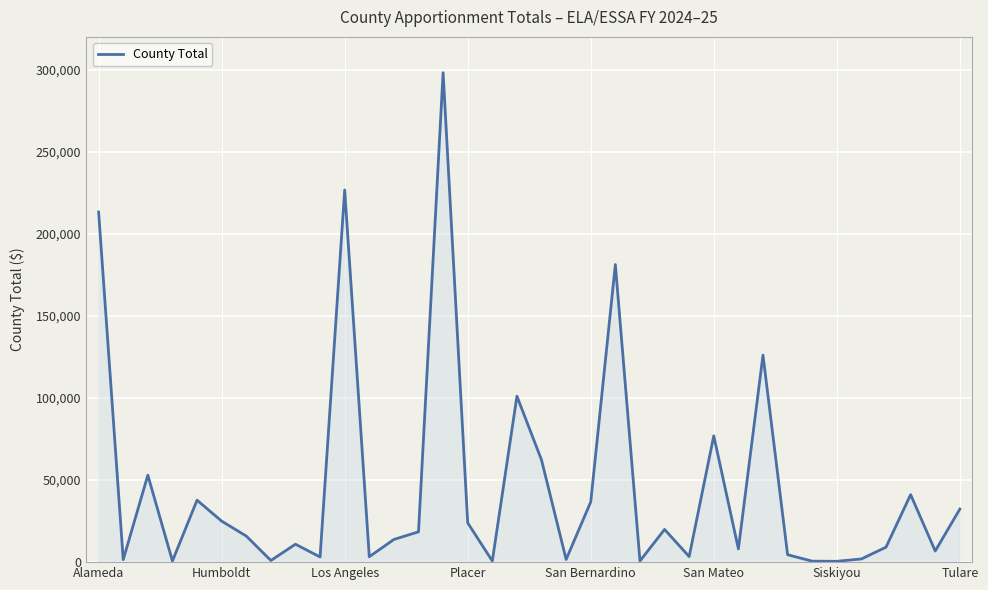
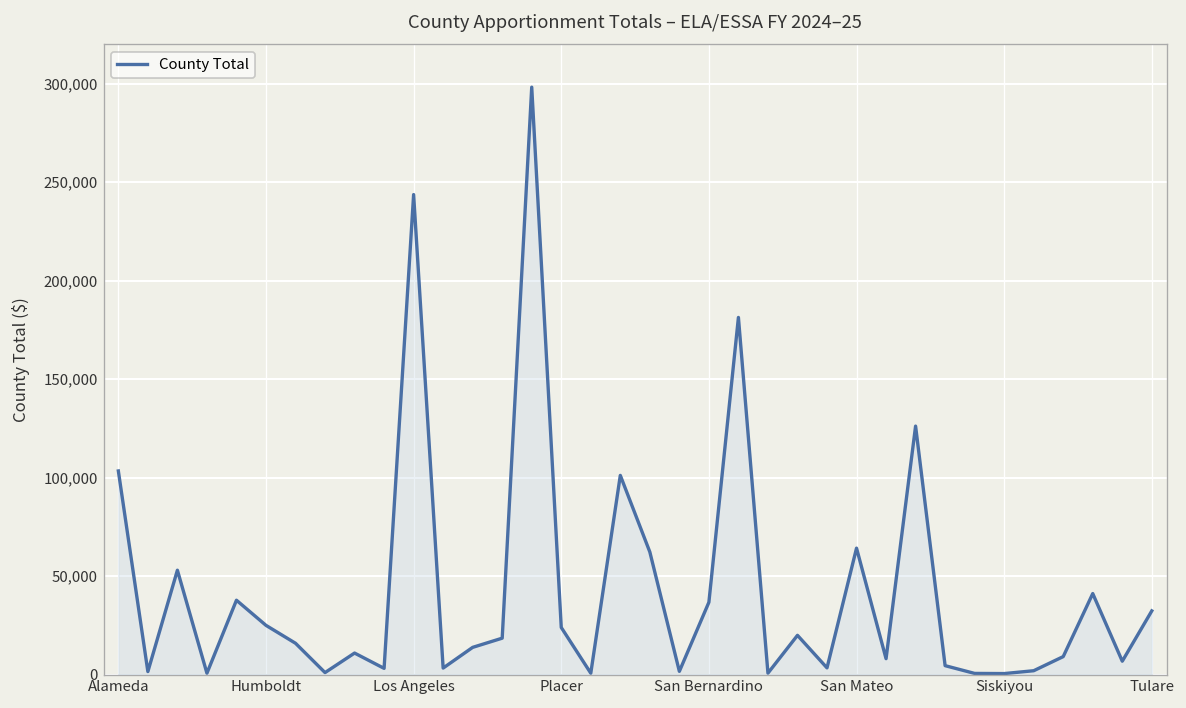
Alameda: 213,000 -> 103,000
Los Angeles: 227,000 -> 244,000
San Mateo: 77,000 -> 64,000
